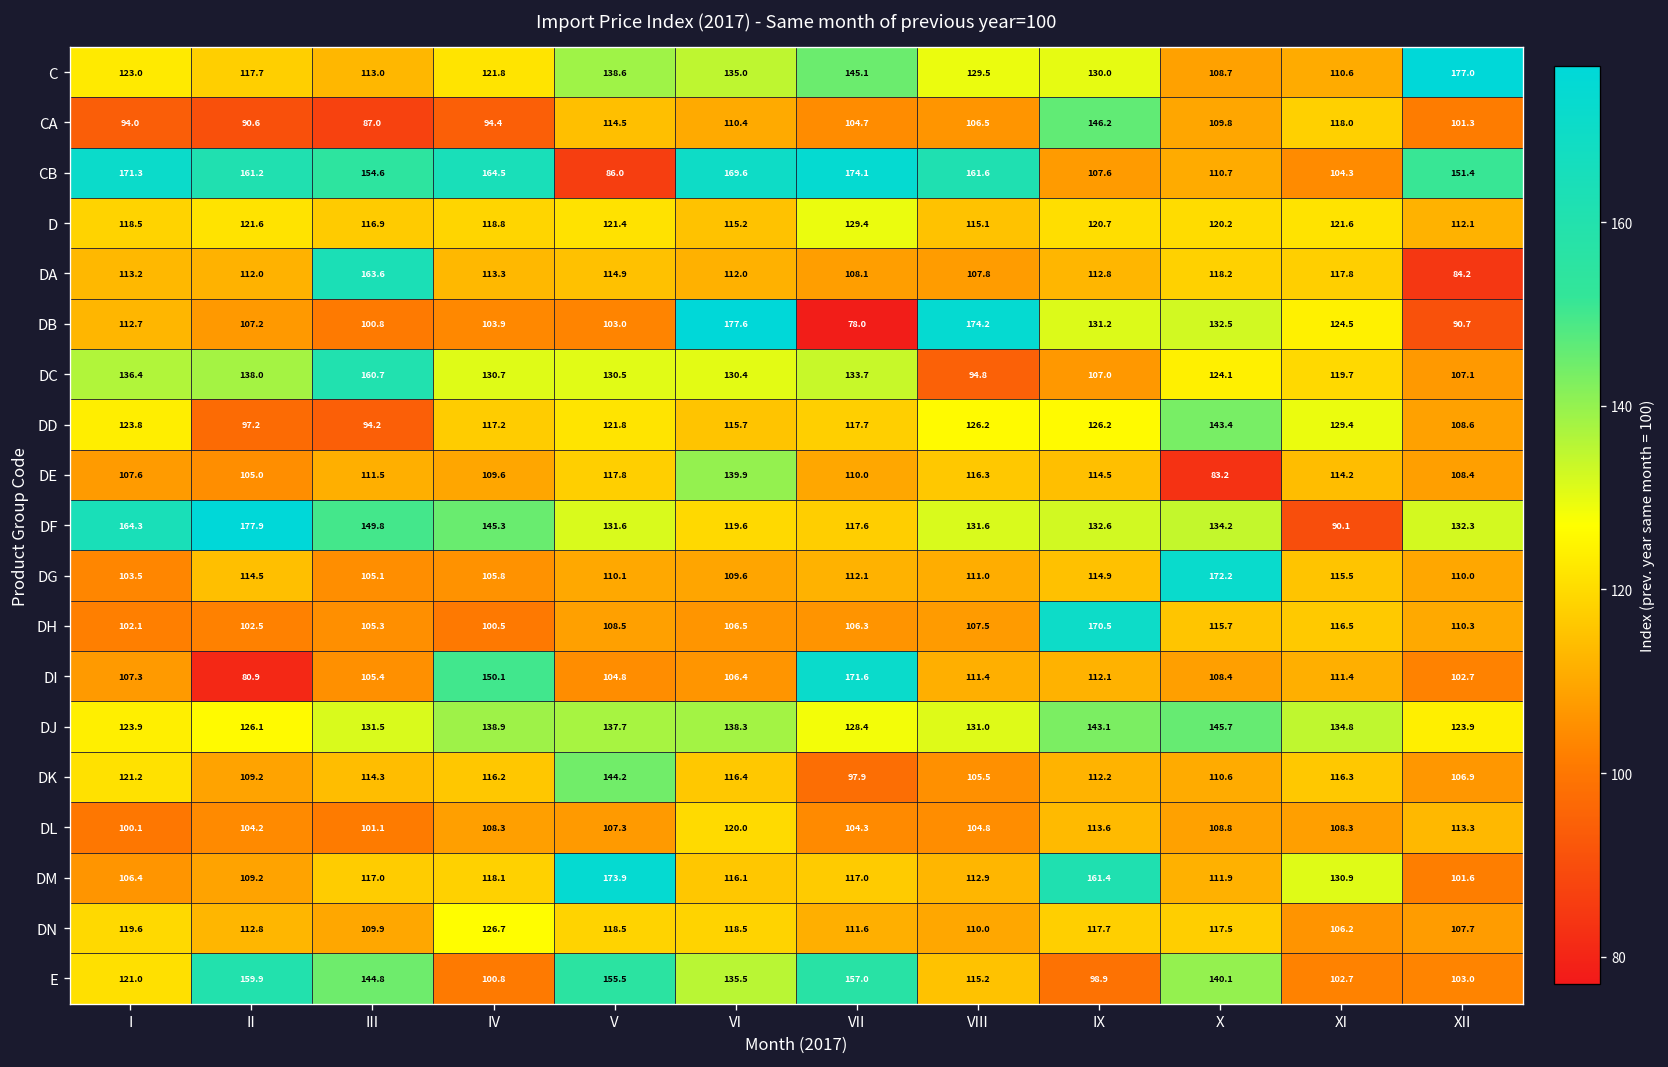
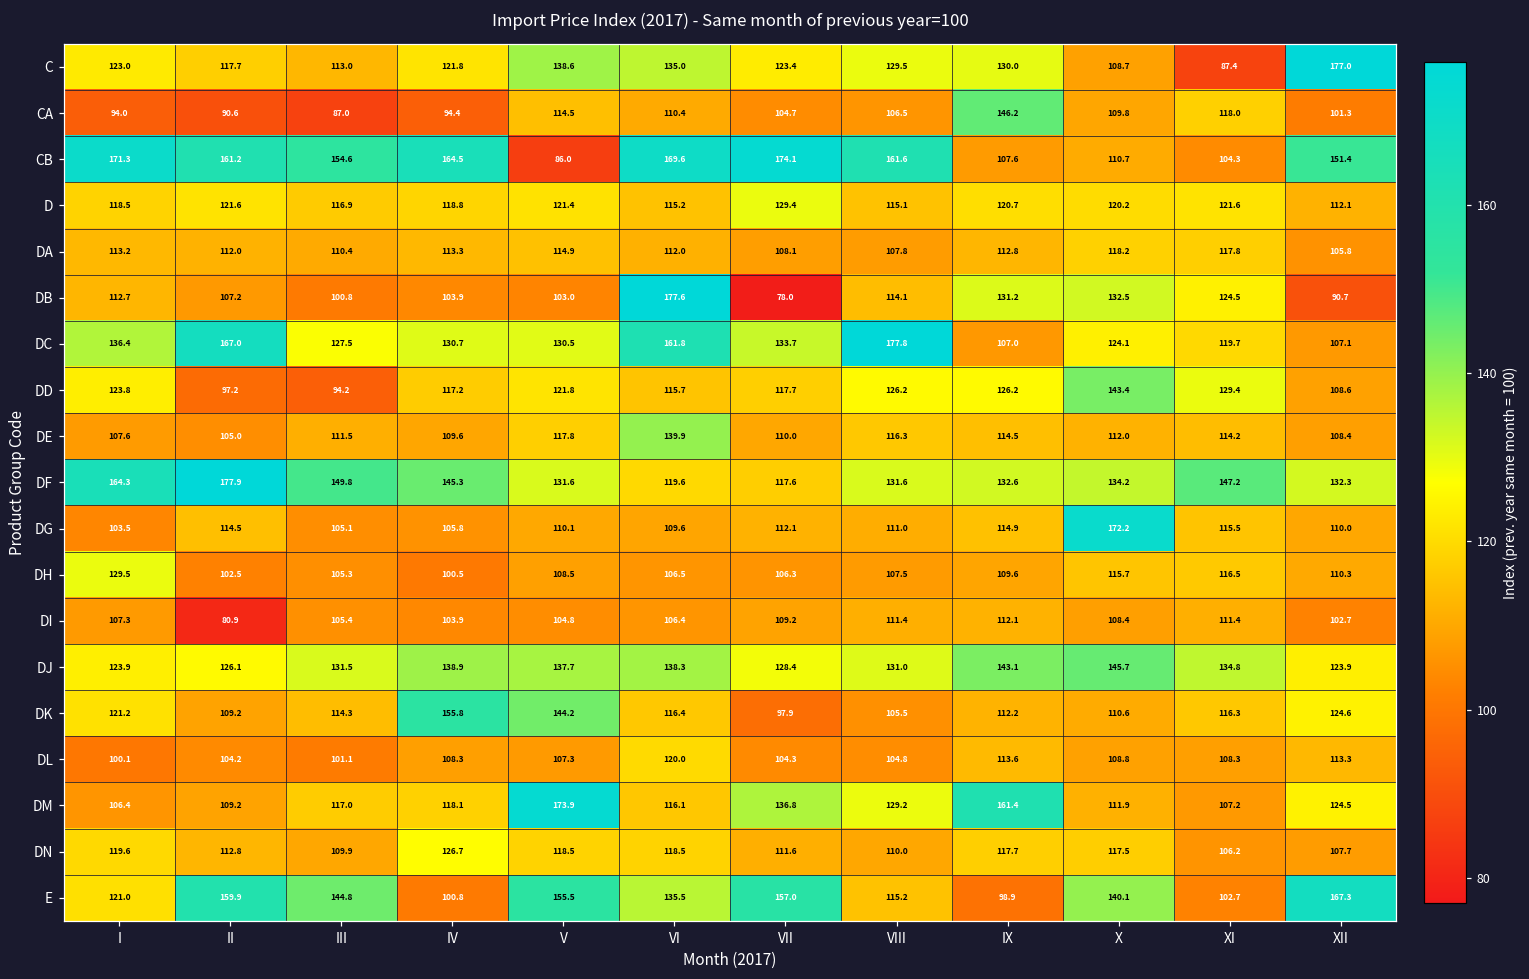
C, VII: 145.1 -> 123.4
C, XI: 110.6 -> 87.4
DA, III: 163.6 -> 110.4
DA, XII: 84.2 -> 105.8
DB, VIII: 174.2 -> 114.1
DC, II: 138.0 -> 167.0
DC, III: 160.7 -> 127.5
DC, VI: 130.4 -> 161.8
DC, VIII: 94.8 -> 177.8
DE, X: 83.2 -> 112.0
DF, XI: 90.1 -> 147.2
DH, I: 102.1 -> 129.5
DH, IX: 170.5 -> 109.6
DI, IV: 150.1 -> 103.9
DI, VII: 171.6 -> 109.2
DK, IV: 116.2 -> 155.8
DK, XII: 106.9 -> 124.6
DM, VII: 117.0 -> 136.8
DM, VIII: 112.9 -> 129.2
DM, XI: 130.9 -> 107.2
DM, XII: 101.6 -> 124.5
E, XII: 103.0 -> 167.3
